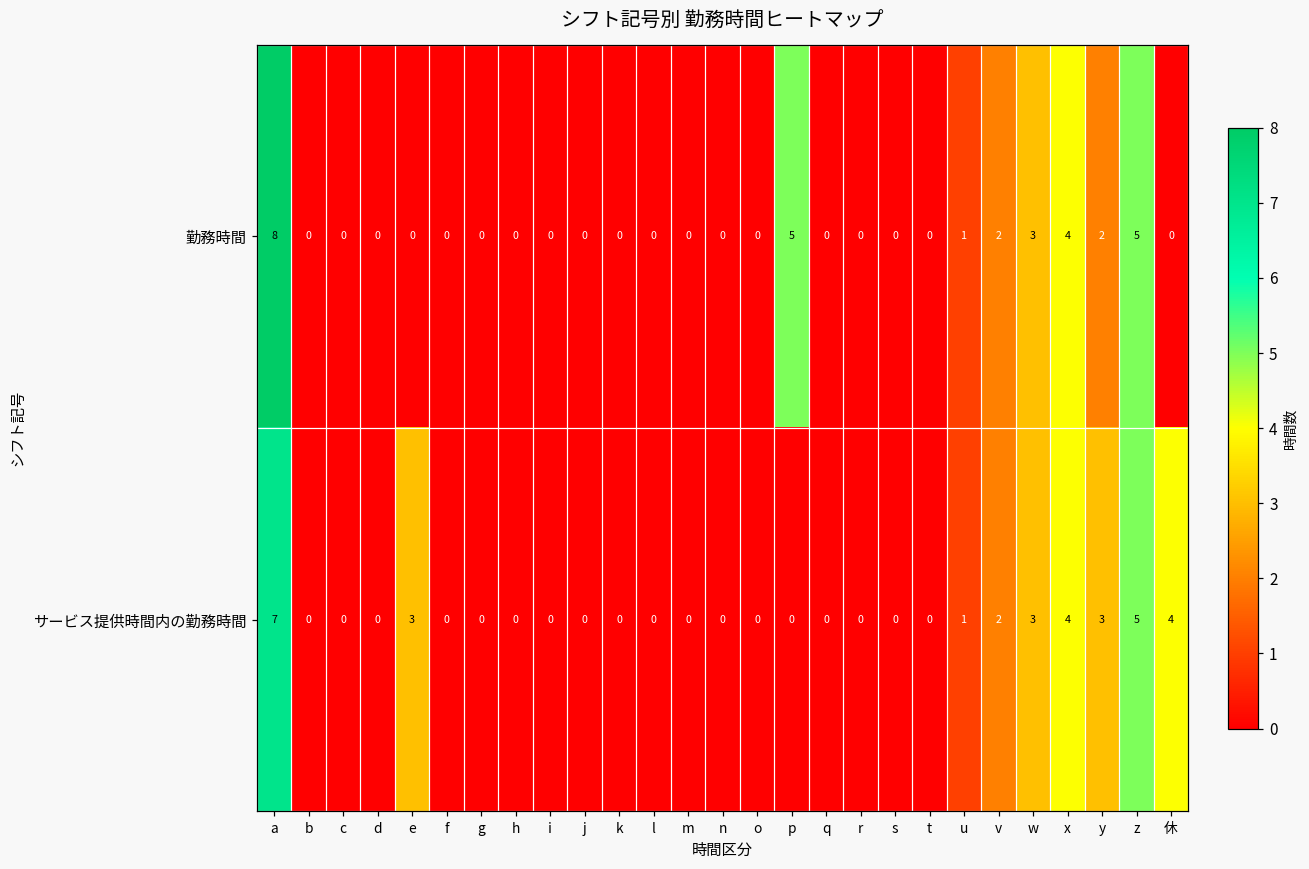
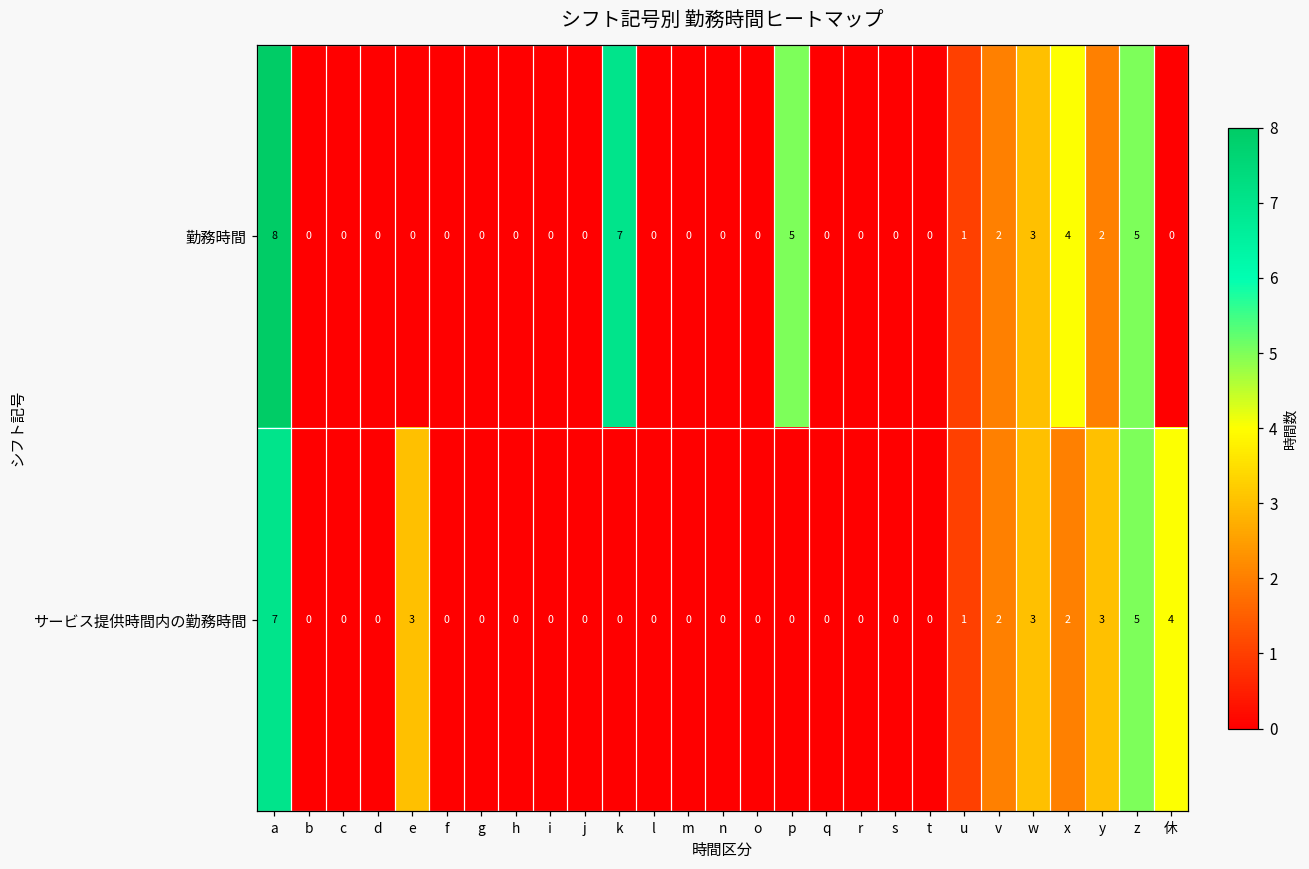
勤務時間, k: 0 -> 7
サービス提供時間内の勤務時間, x: 4 -> 2
